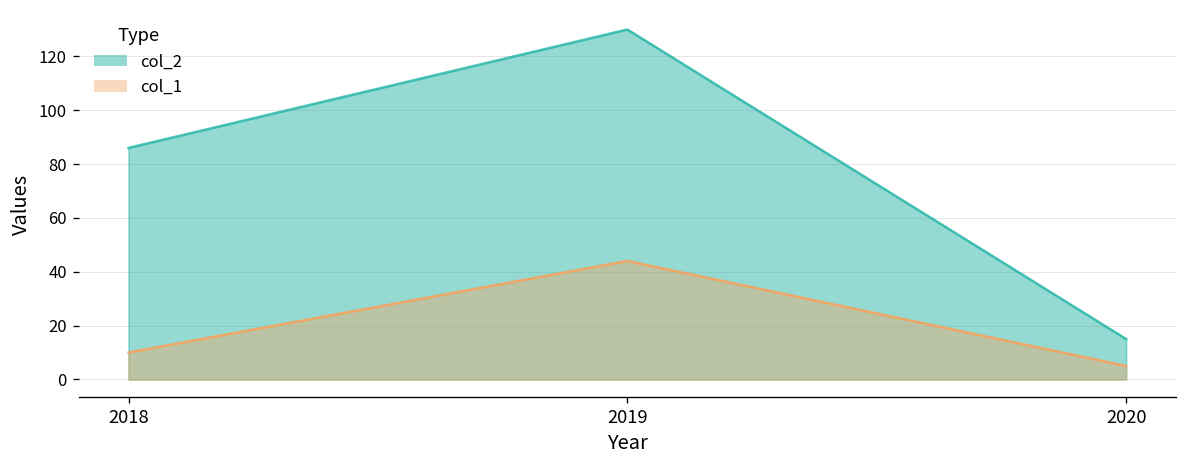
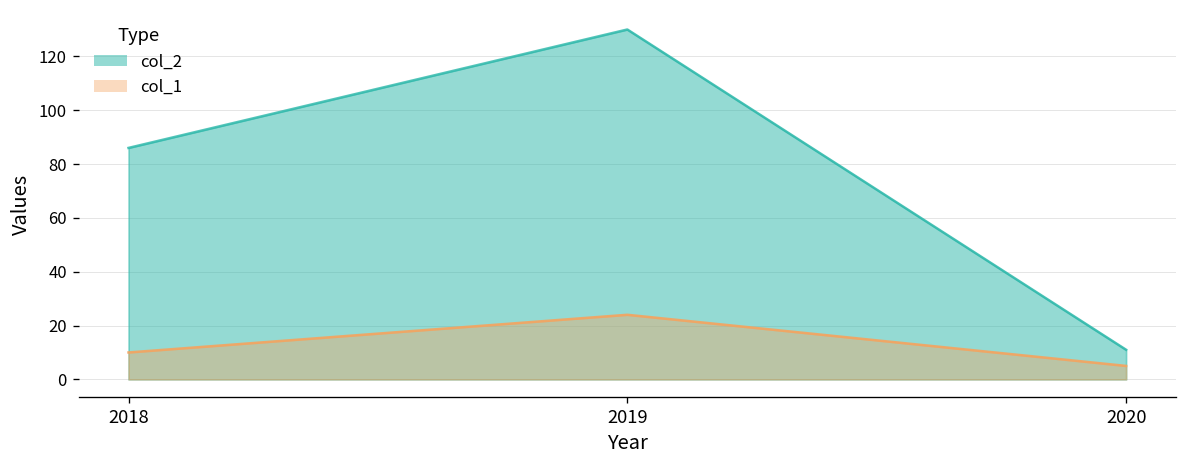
col_1, 2019: 44 -> 24
col_2, 2020: 15 -> 11
